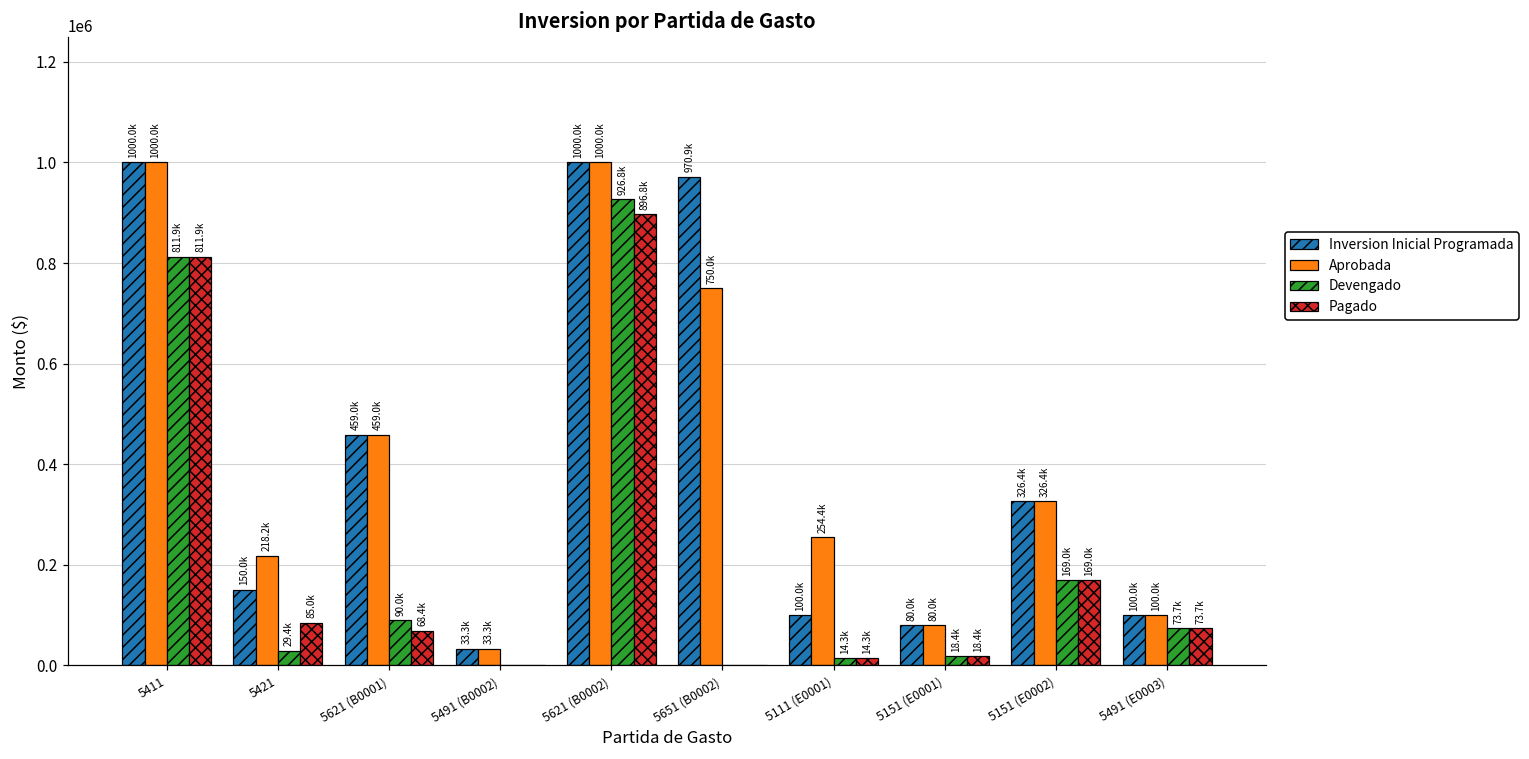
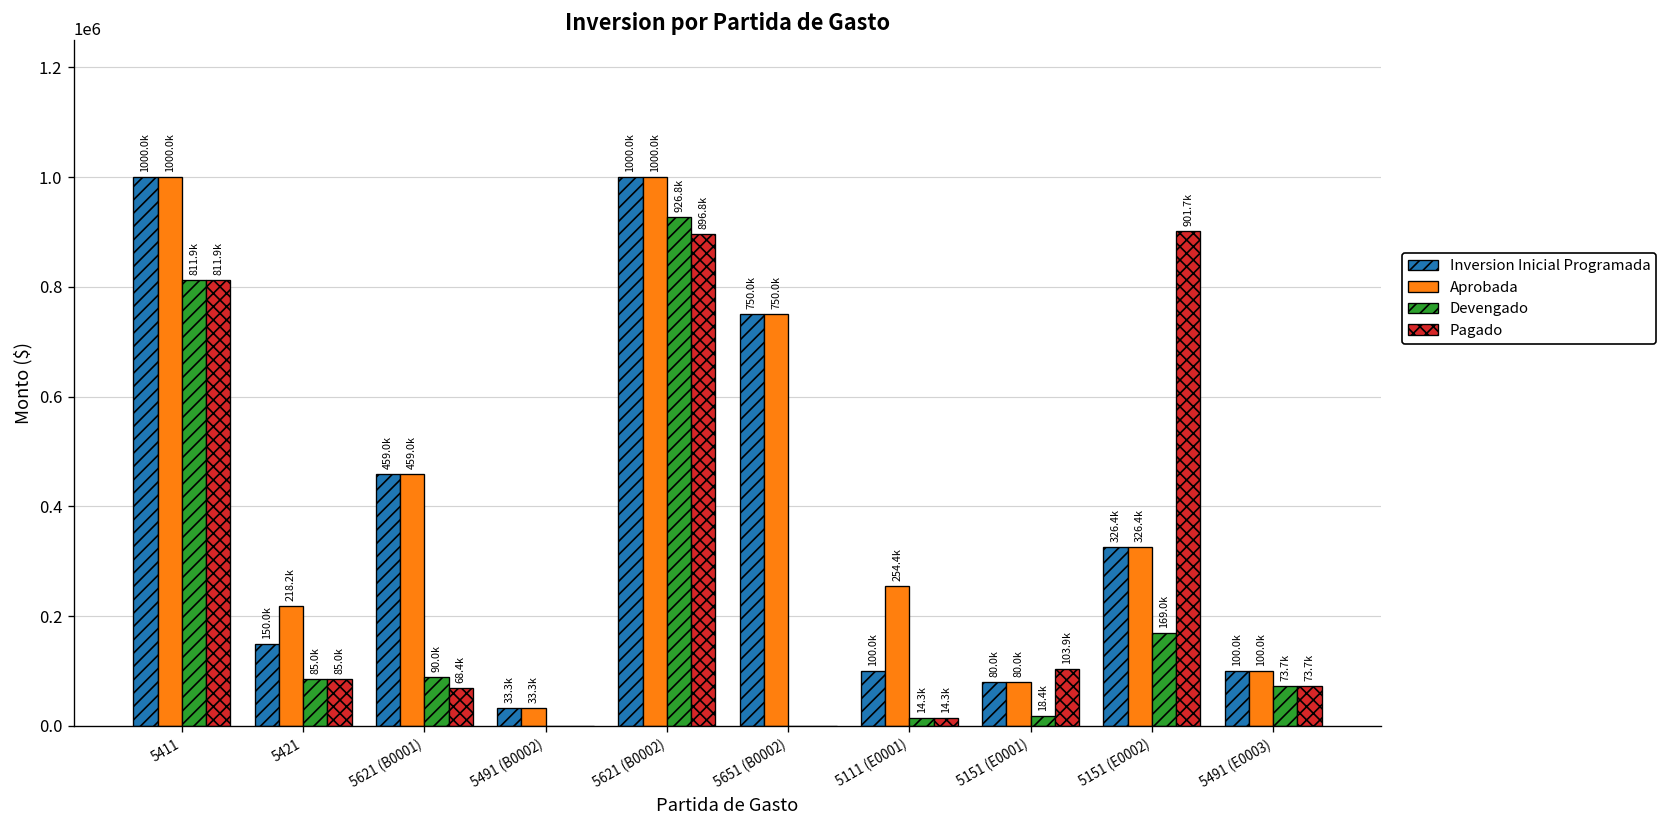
Devengado, 5421: 29.4k -> 85.0k
Inversion Inicial Programada, 5651 (B0002): 970.9k -> 750.0k
Pagado, 5151 (E0001): 18.4k -> 103.9k
Pagado, 5151 (E0002): 169.0k -> 901.7k
